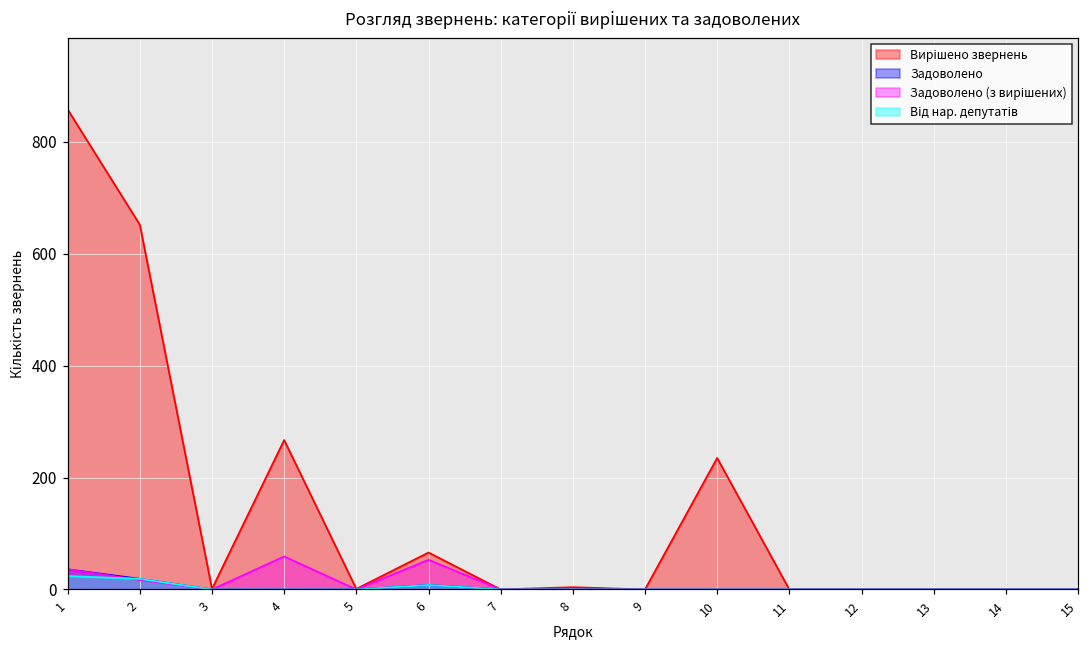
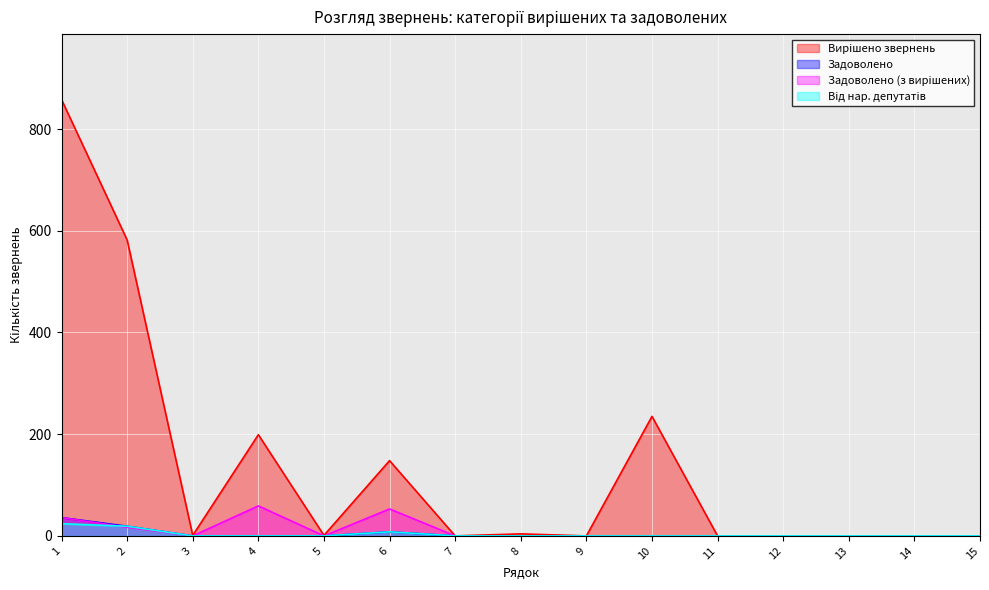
Вирішено звернень, 2: 650 -> 580
Вирішено звернень, 4: 270 -> 200
Вирішено звернень, 6: 70 -> 150
